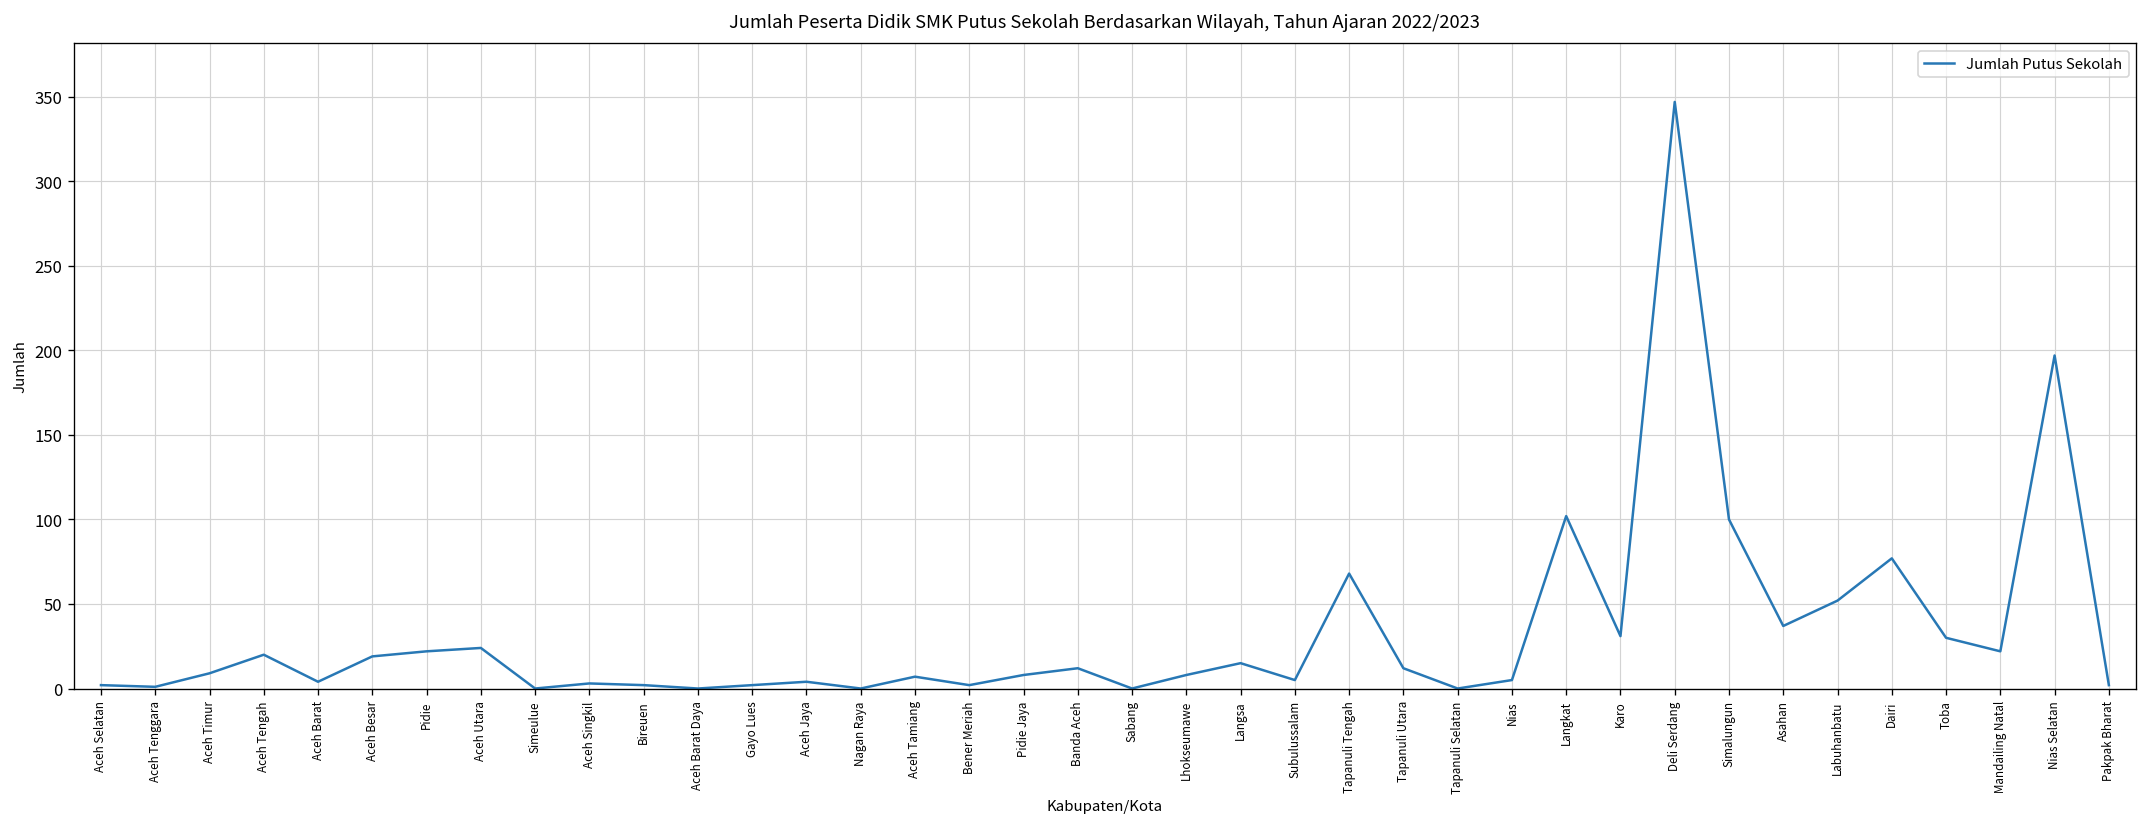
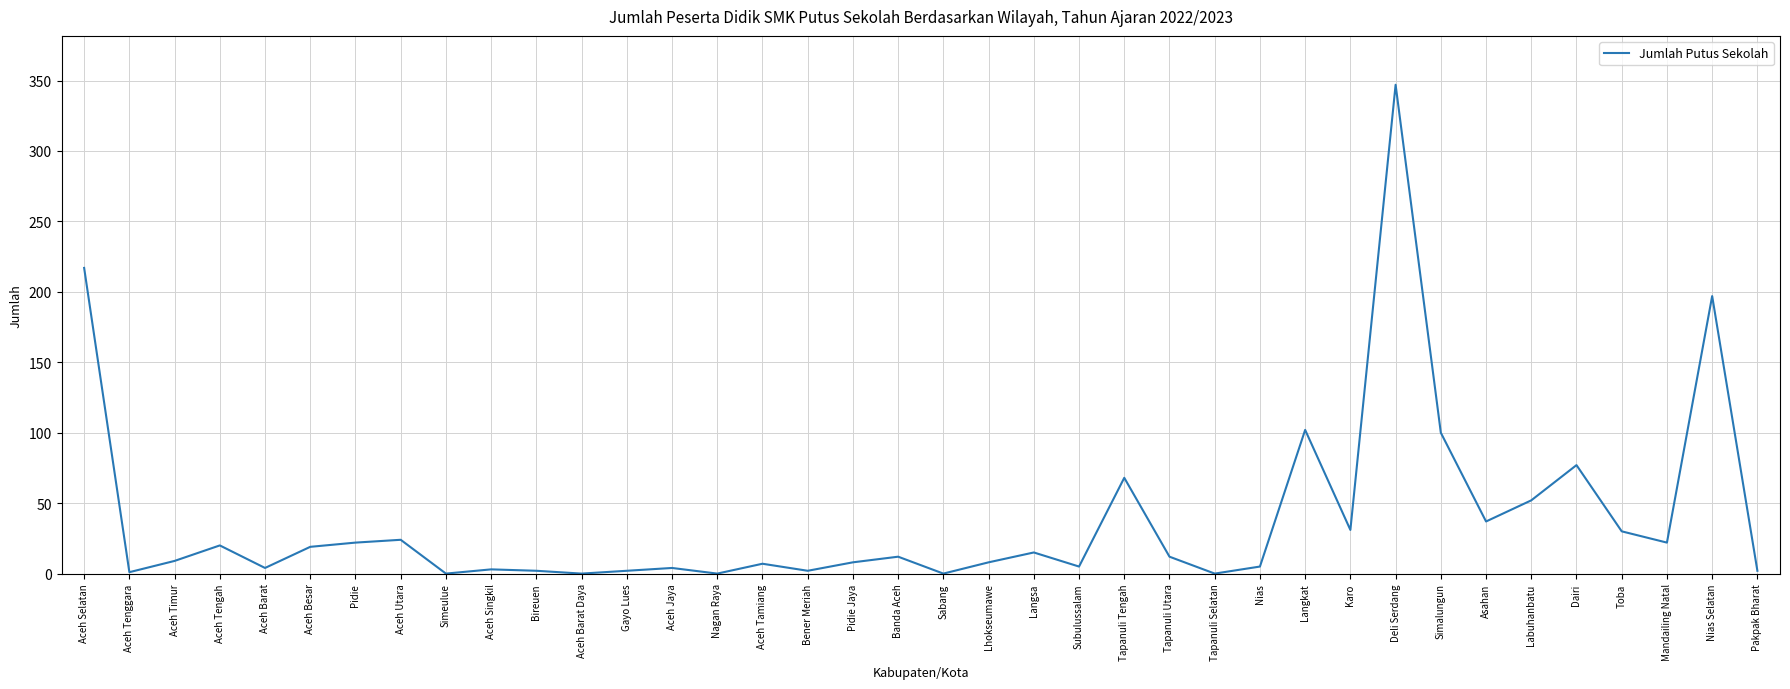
Aceh Selatan: 2 -> 217
